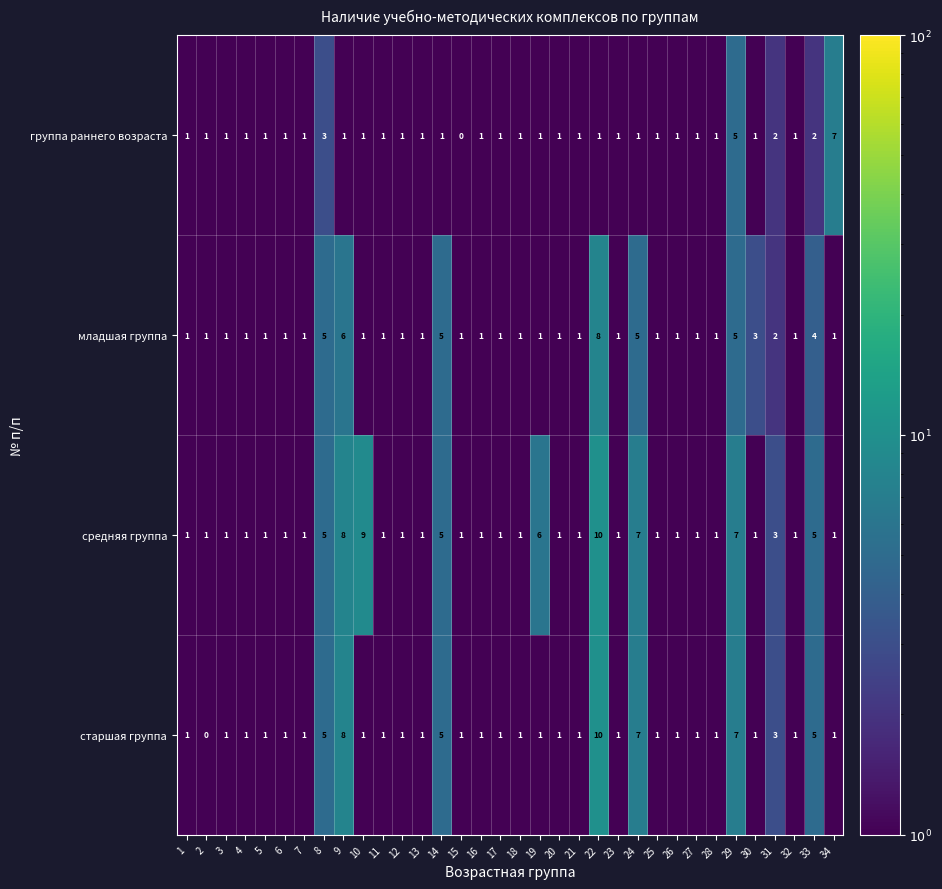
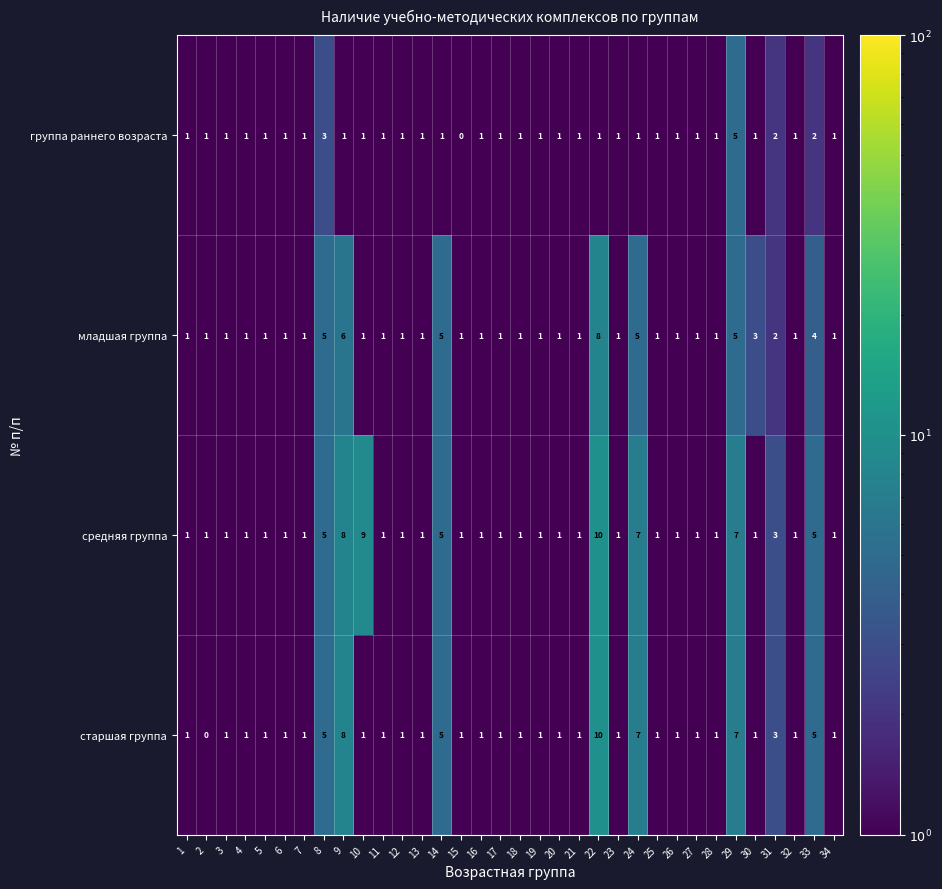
группа раннего возраста, 34: 7 -> 1
средняя группа, 19: 6 -> 1
